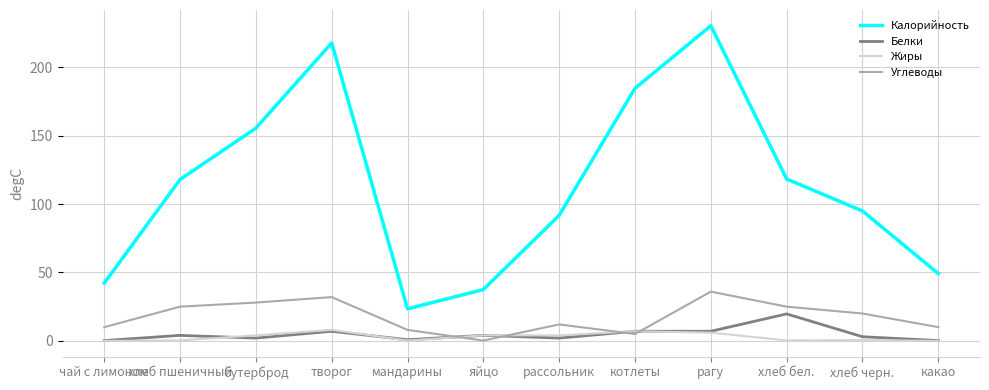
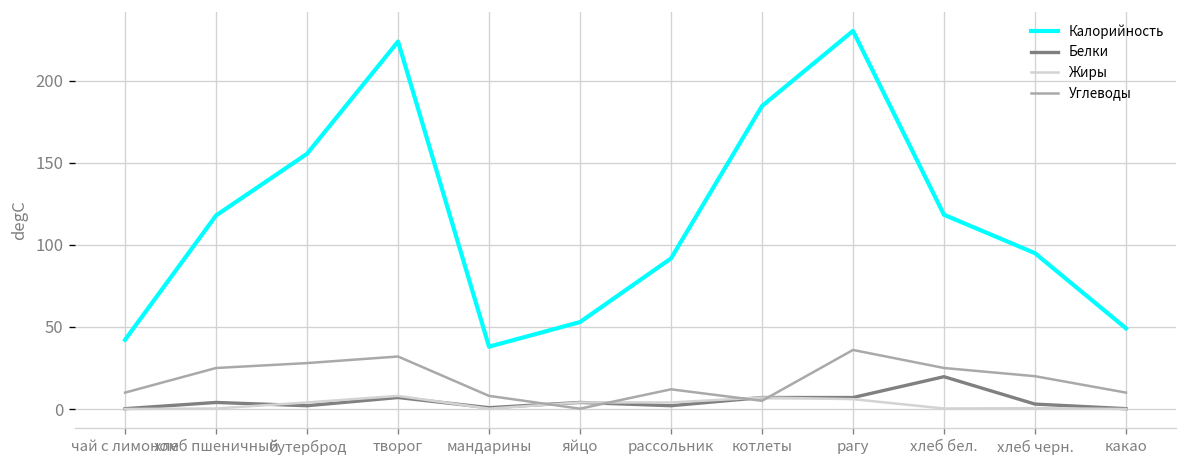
Калорийность, творог: 218 -> 224
Калорийность, мандарины: 23 -> 38
Калорийность, яйцо: 38 -> 53
